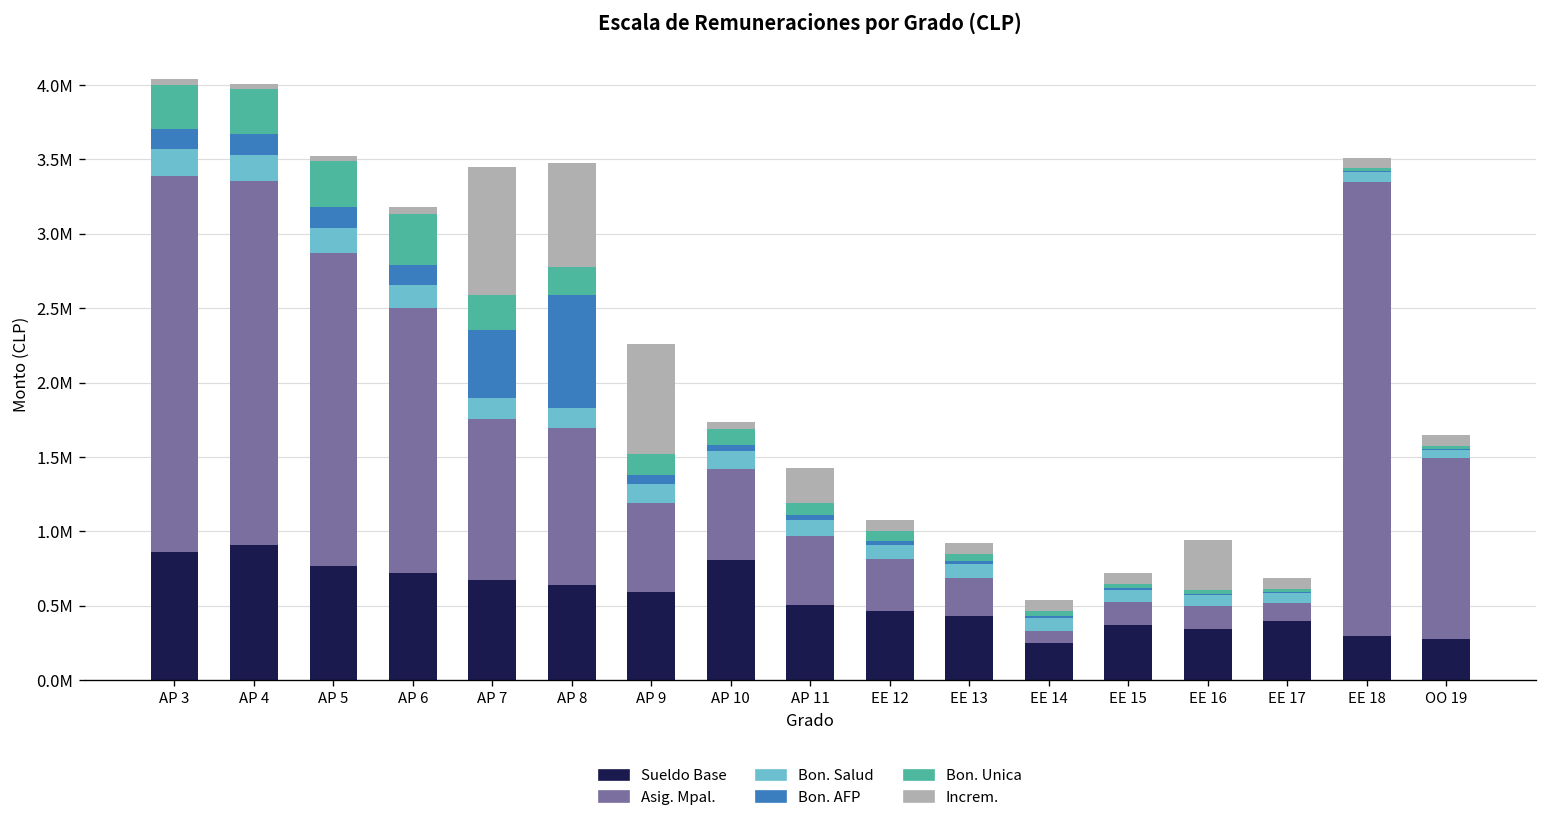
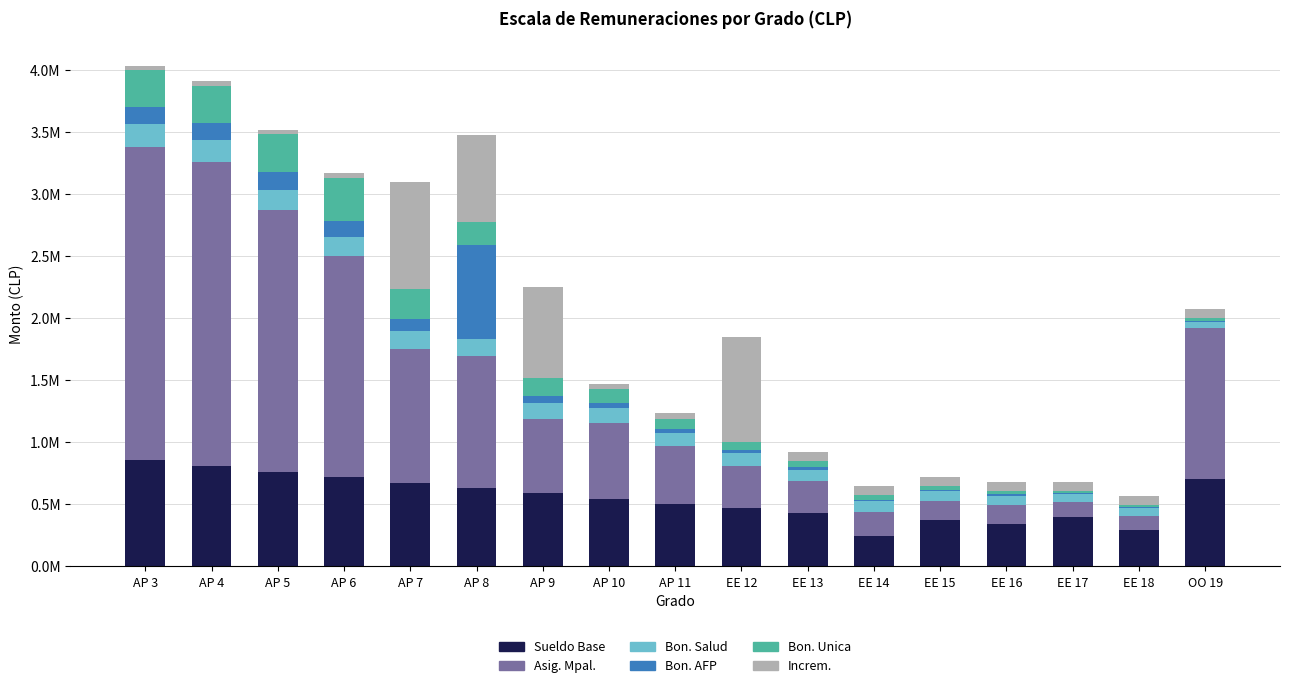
Sueldo Base, AP 4: 910000 -> 810000
Bon. AFP, AP 7: 450000 -> 100000
Sueldo Base, AP 10: 810000 -> 550000
Increm., AP 11: 240000 -> 40000
Increm., EE 12: 70000 -> 840000
Asig. Mpal., EE 14: 80000 -> 190000
Increm., EE 16: 330000 -> 70000
Asig. Mpal., EE 18: 3060000 -> 110000
Sueldo Base, OO 19: 280000 -> 700000
